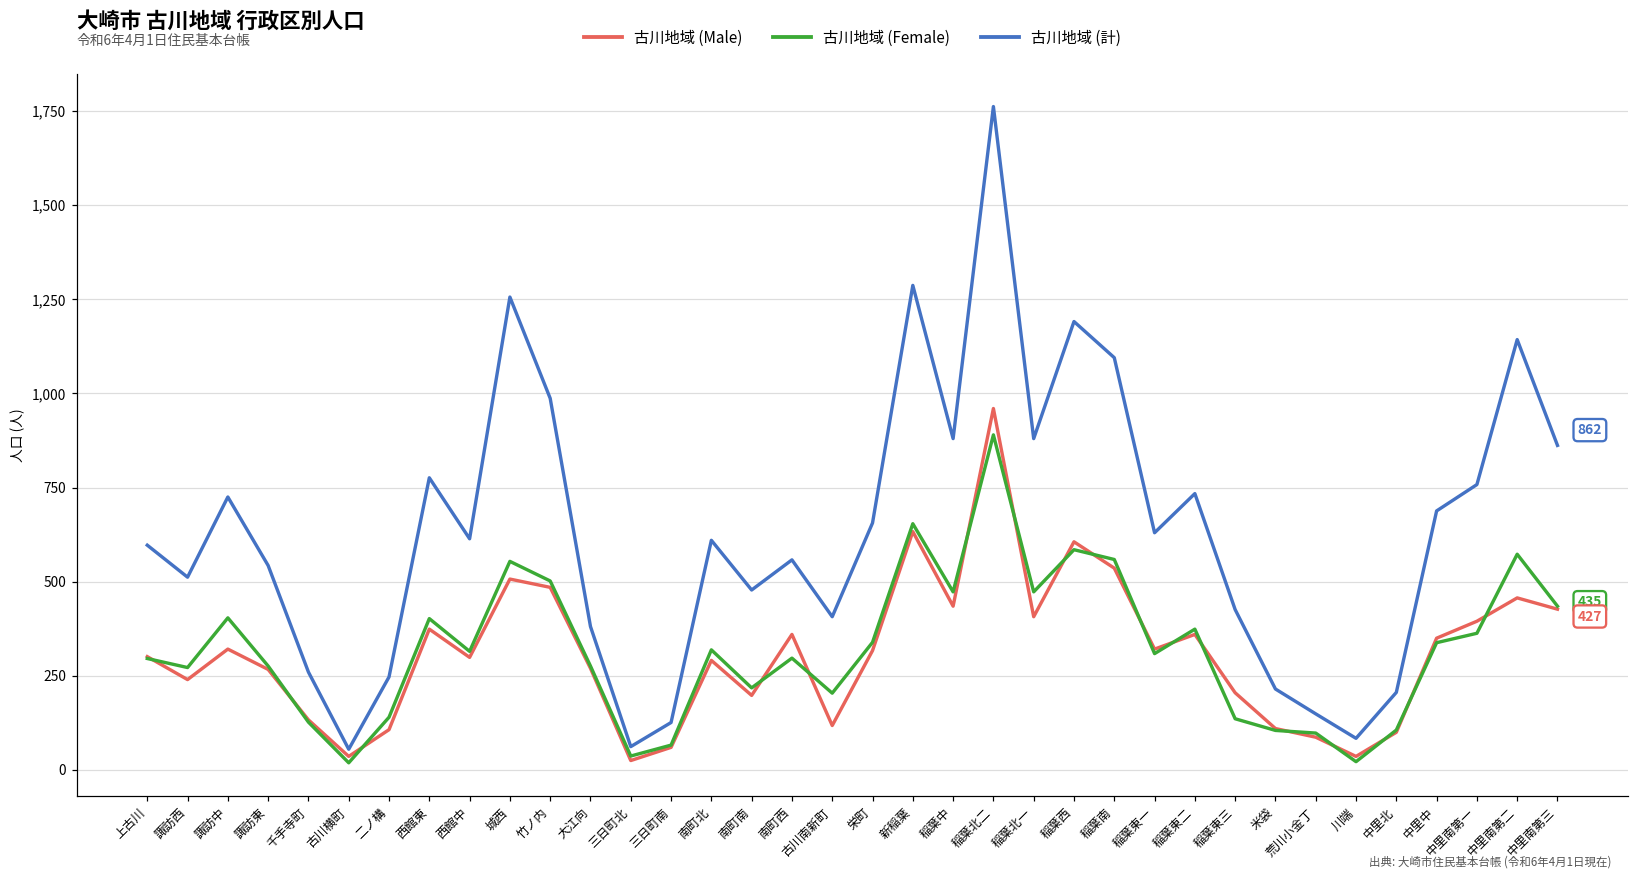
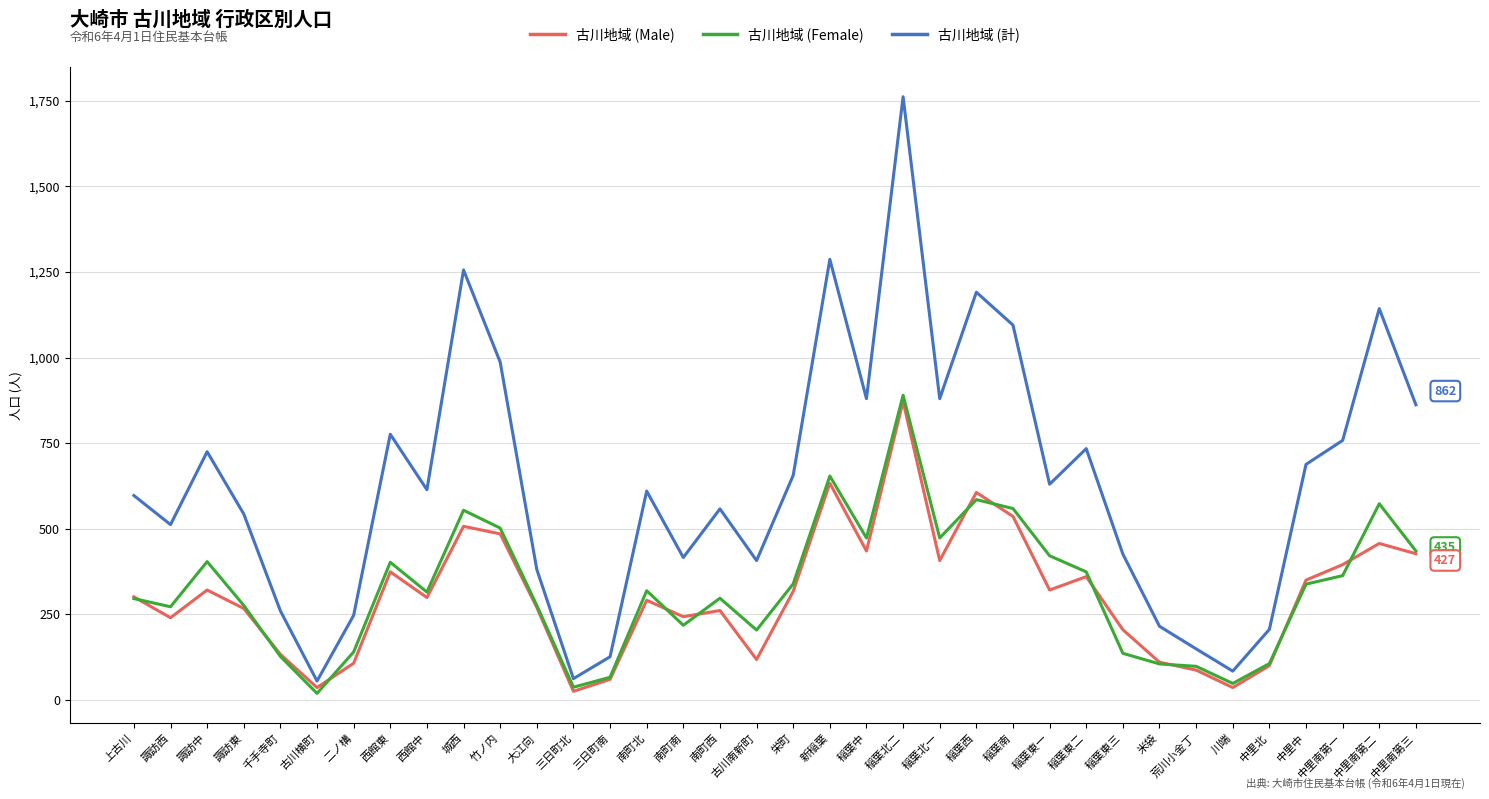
古川地域 (Male), 南町南: 200 -> 240
古川地域 (計), 南町南: 480 -> 420
古川地域 (Male), 南町西: 360 -> 260
古川地域 (Male), 稲葉北二: 960 -> 870
古川地域 (Female), 稲葉東一: 310 -> 420
古川地域 (Female), 川端: 20 -> 50
